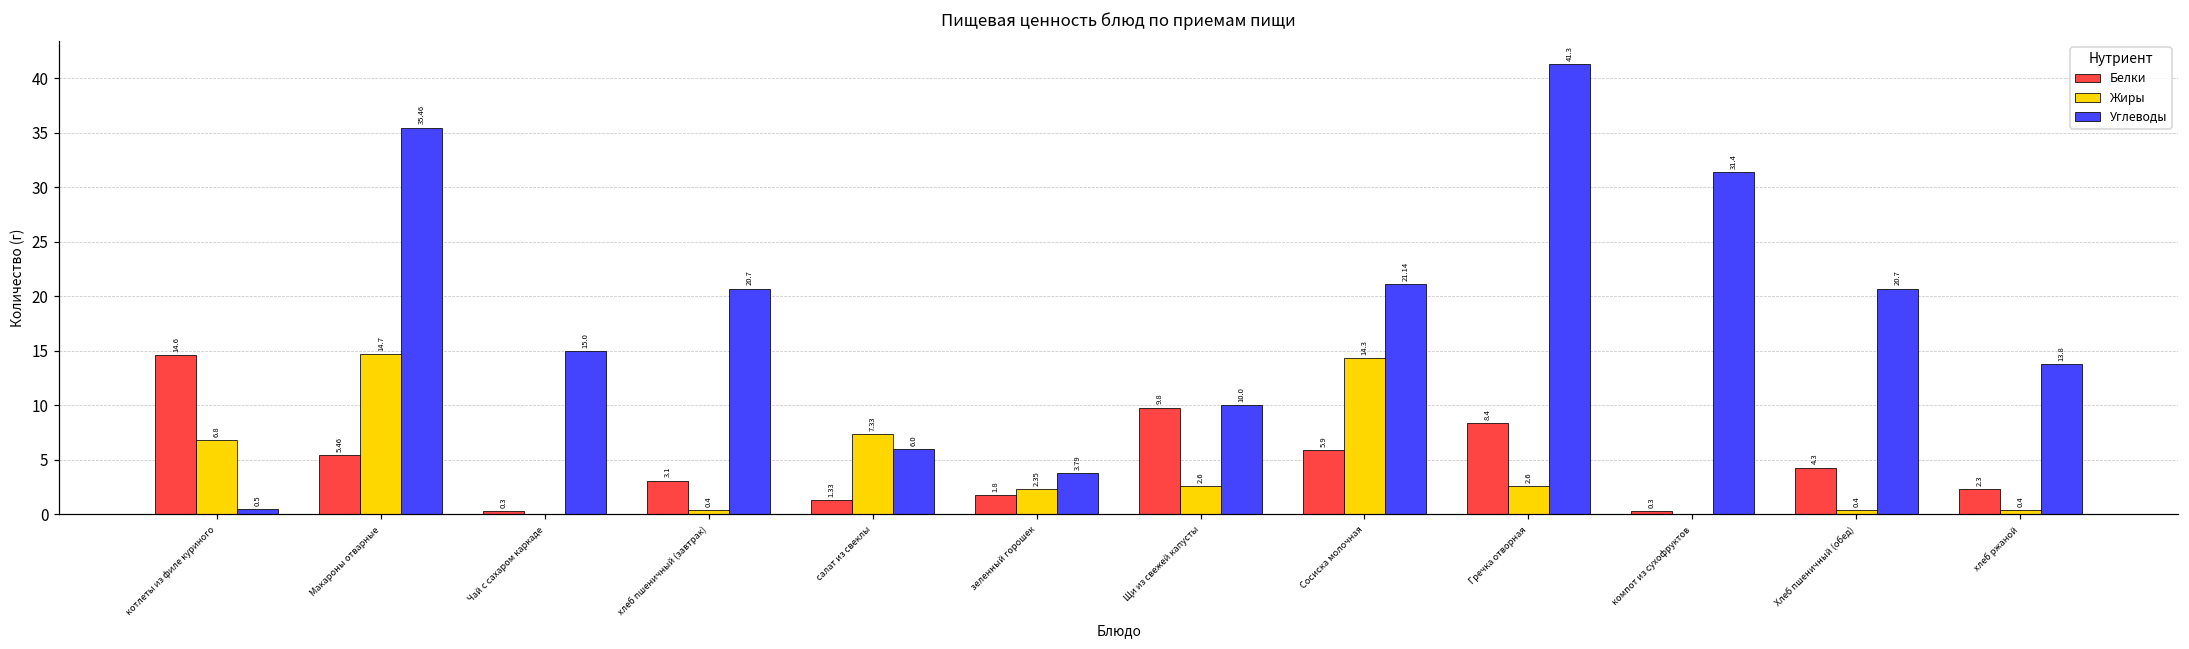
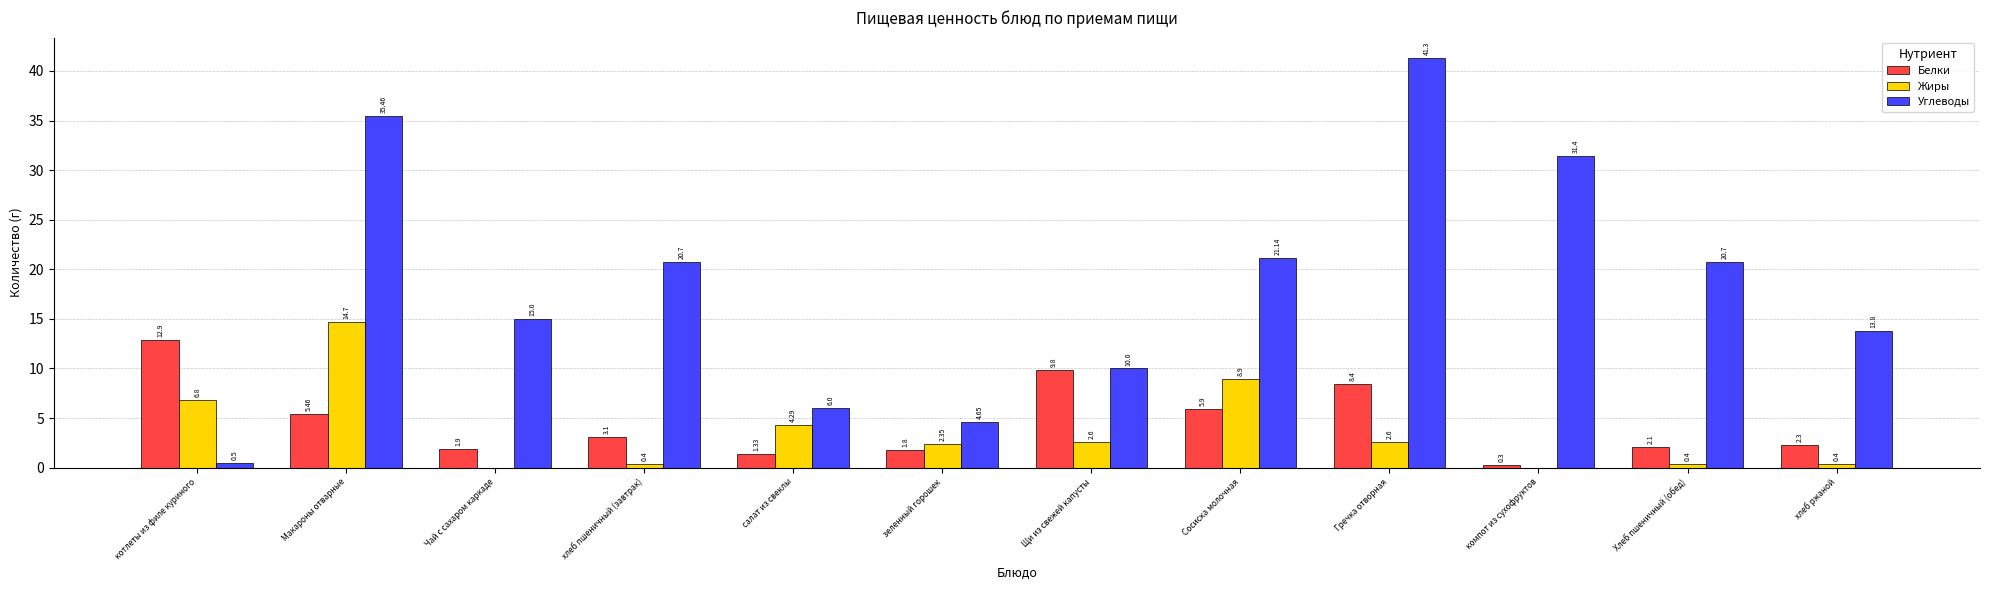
Белки, котлеты из филе куриного: 14.6 -> 12.9
Белки, Чай с сахаром каркаде: 0.3 -> 1.9
Жиры, салат из свеклы: 7.33 -> 4.29
Углеводы, зеленный горошек: 3.79 -> 4.65
Жиры, Сосиска молочная: 14.3 -> 8.9
Белки, Хлеб пшеничный (обед): 4.3 -> 2.1
